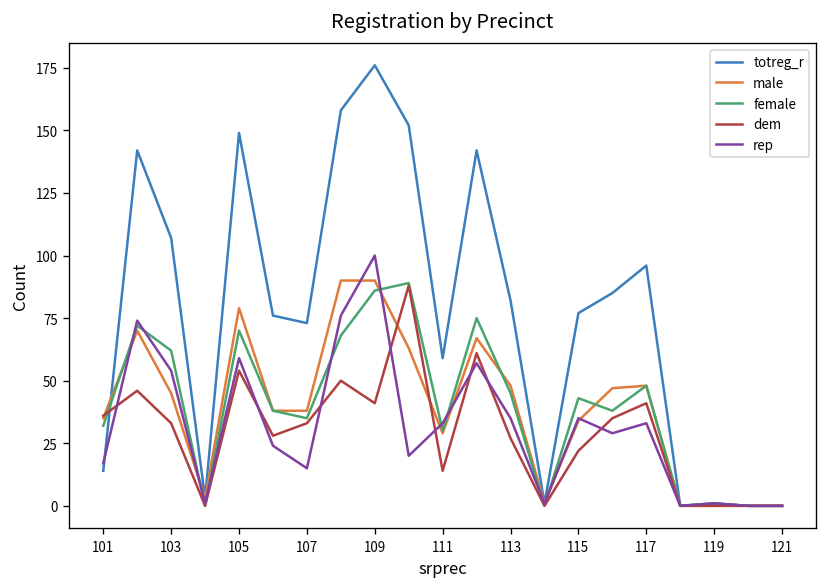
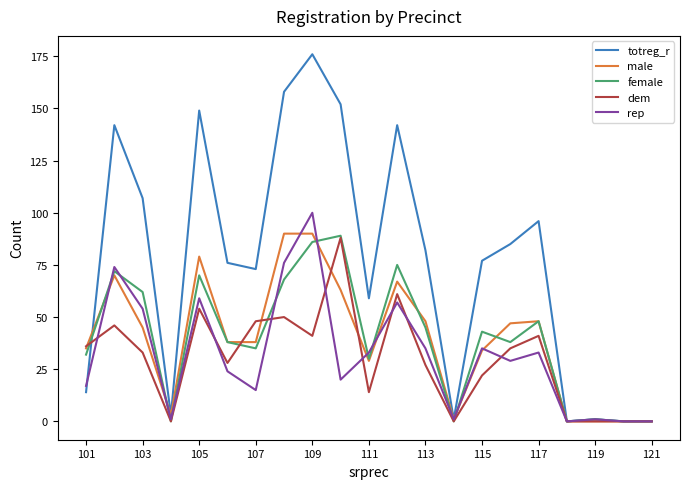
dem, 107: 33 -> 48
